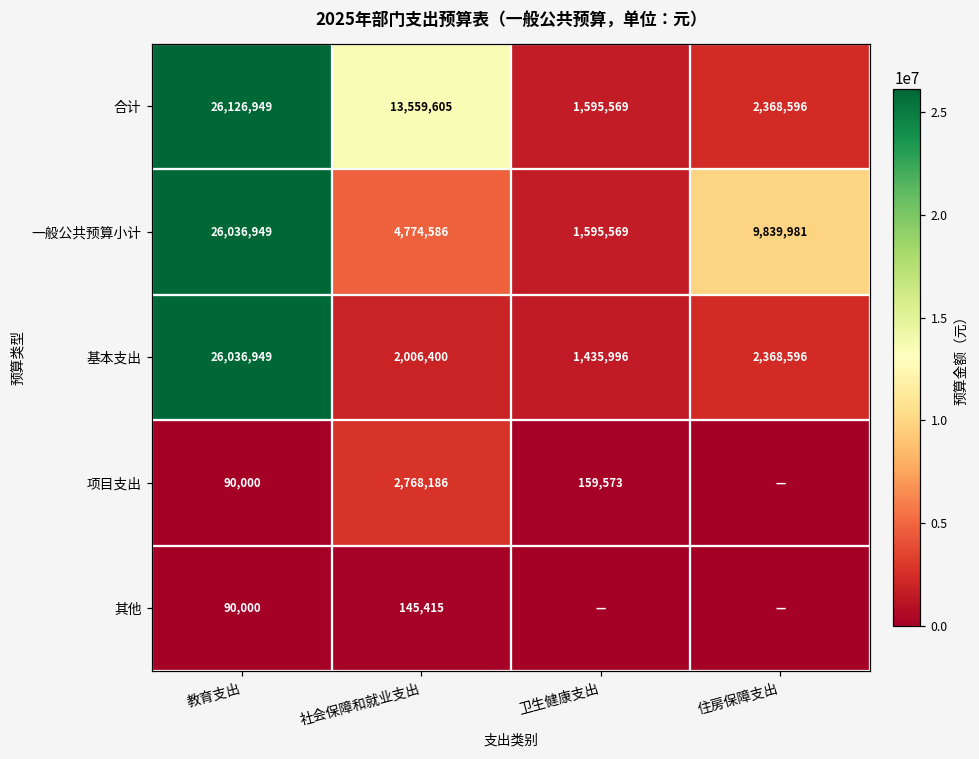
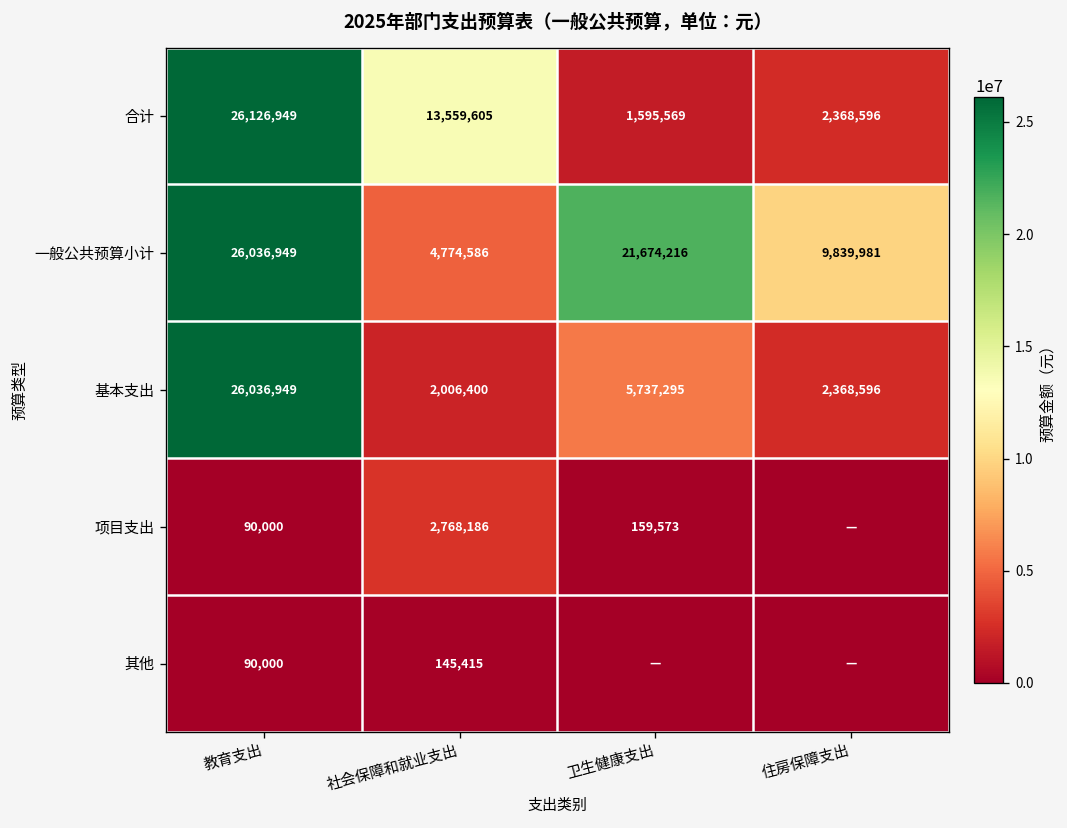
一般公共预算小计, 卫生健康支出: 1,595,569 -> 21,674,216
基本支出, 卫生健康支出: 1,435,996 -> 5,737,295
